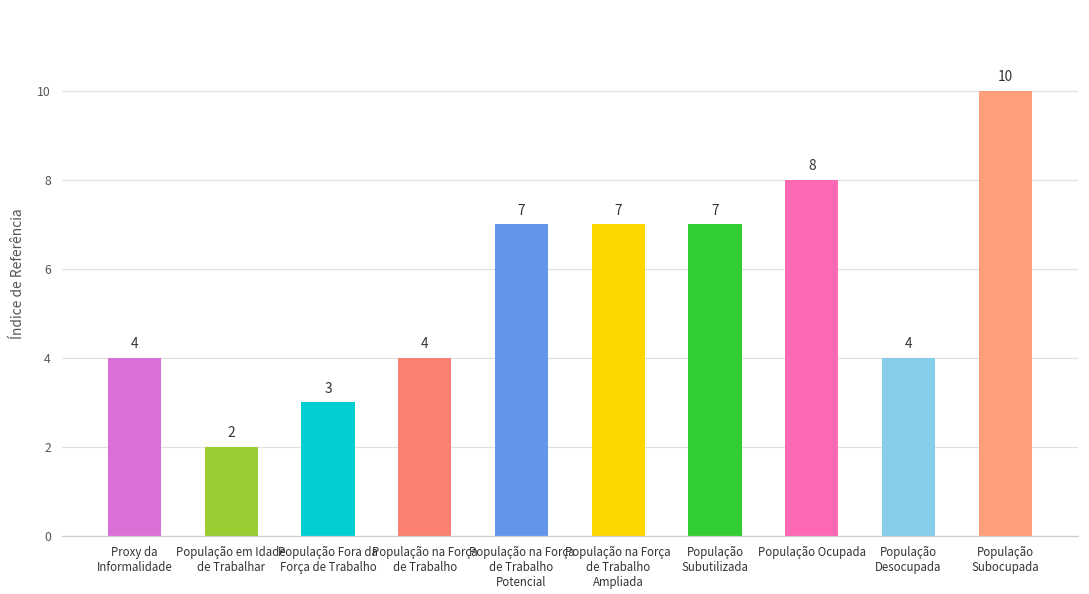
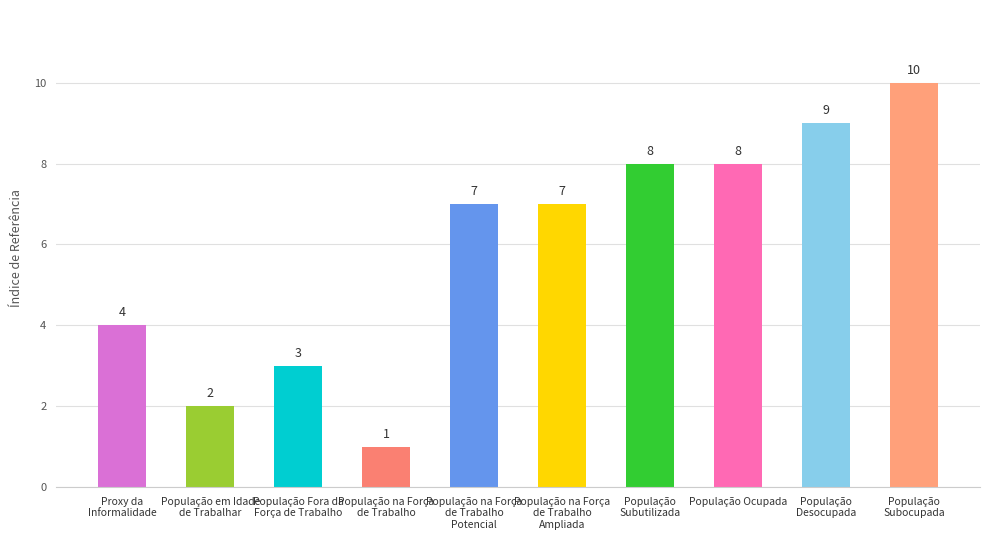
População na Força de Trabalho: 4 -> 1
População Subutilizada: 7 -> 8
População Desocupada: 4 -> 9
